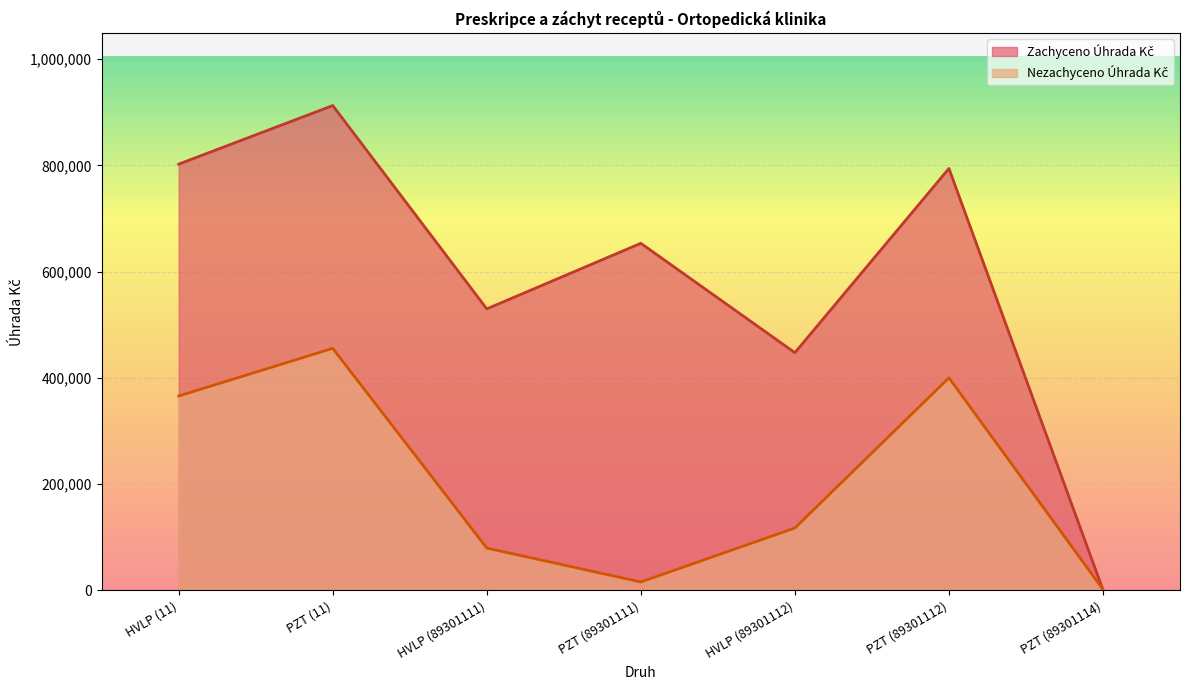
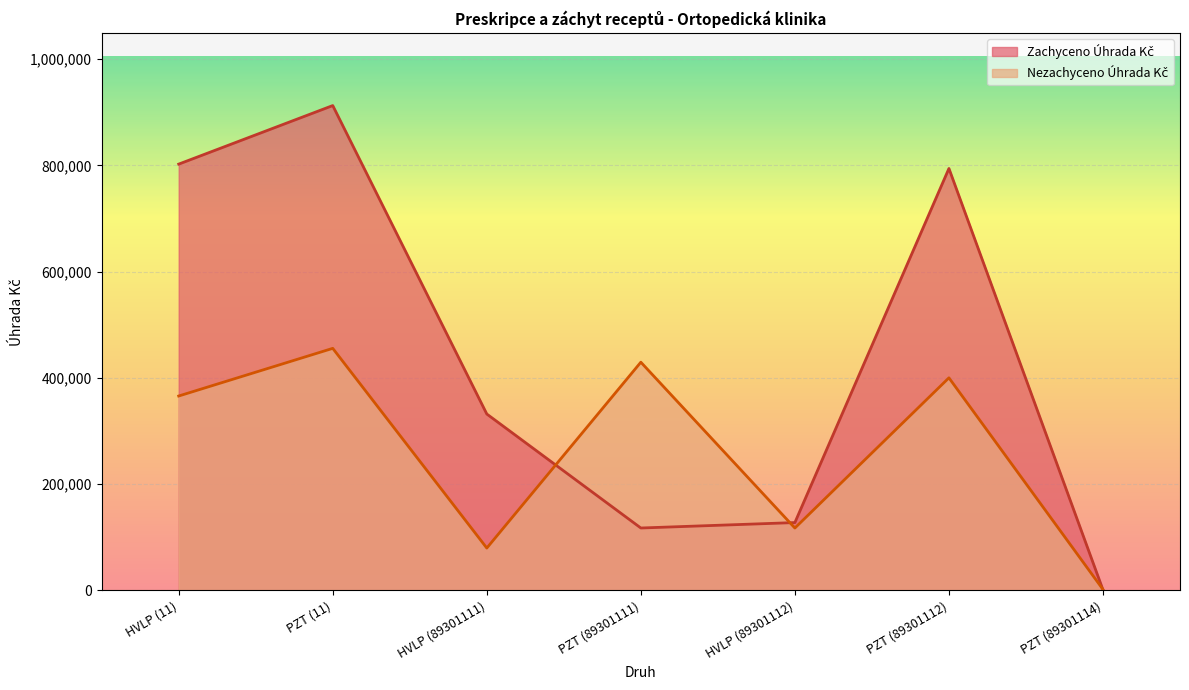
Zachyceno Úhrada Kč, HVLP (89301111): 530,000 -> 330,000
Zachyceno Úhrada Kč, PZT (89301111): 650,000 -> 120,000
Nezachyceno Úhrada Kč, PZT (89301111): 20,000 -> 430,000
Zachyceno Úhrada Kč, HVLP (89301112): 450,000 -> 130,000
